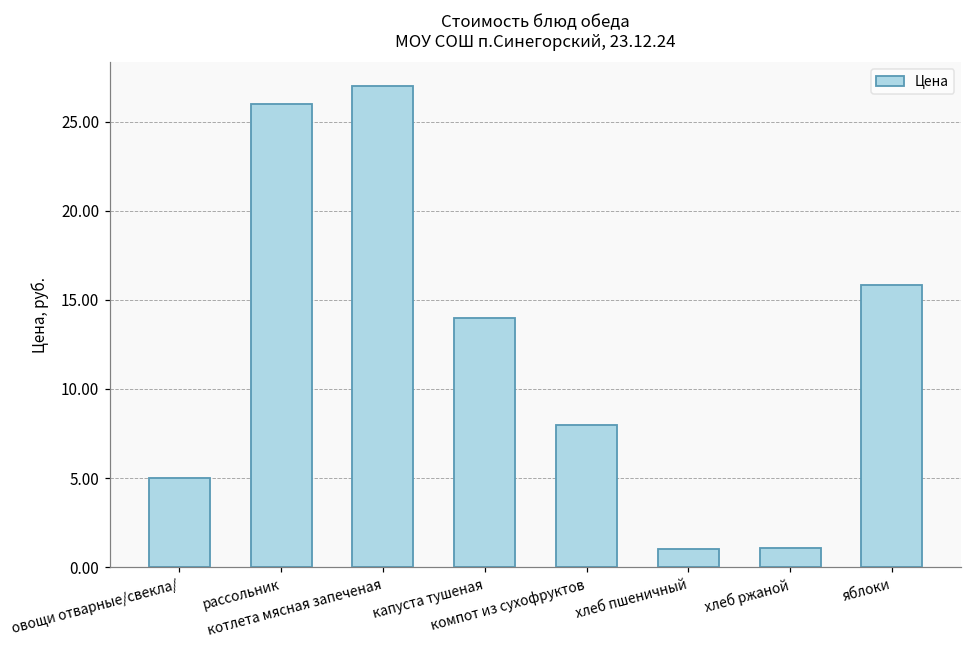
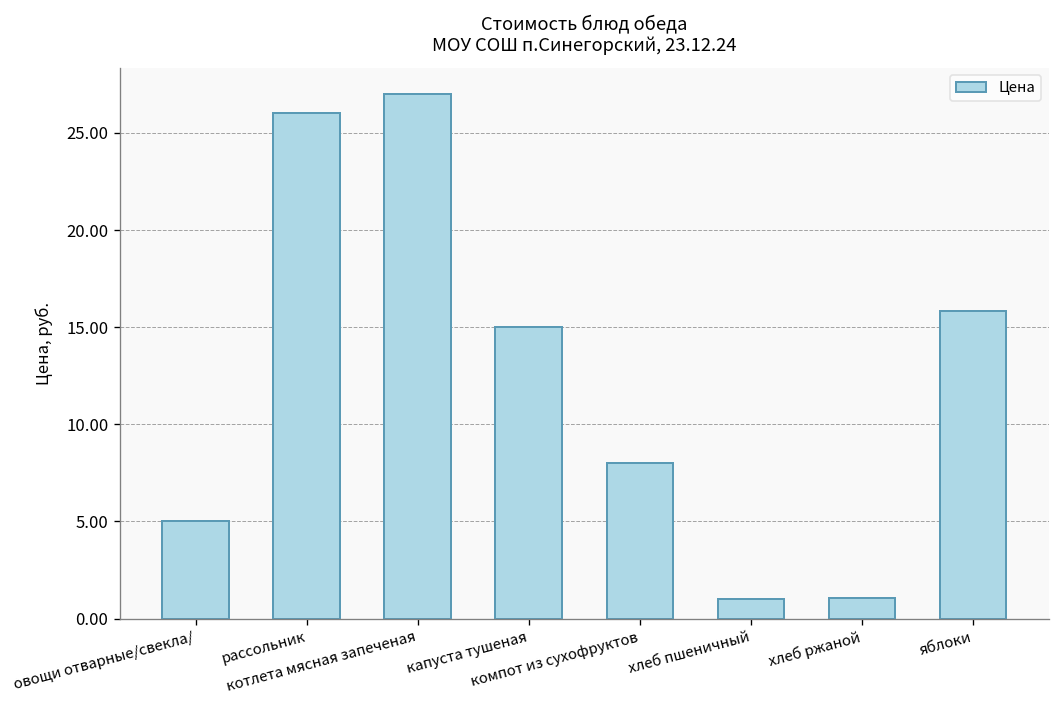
капуста тушеная: 14 -> 15
